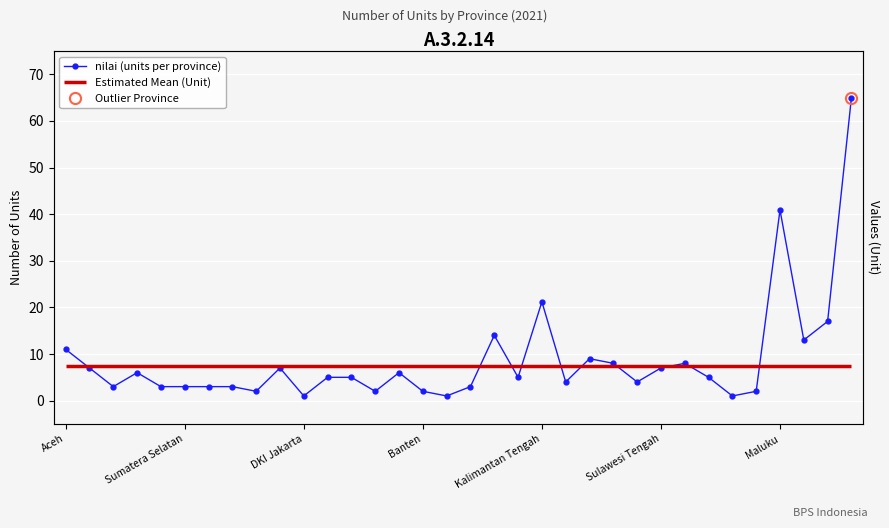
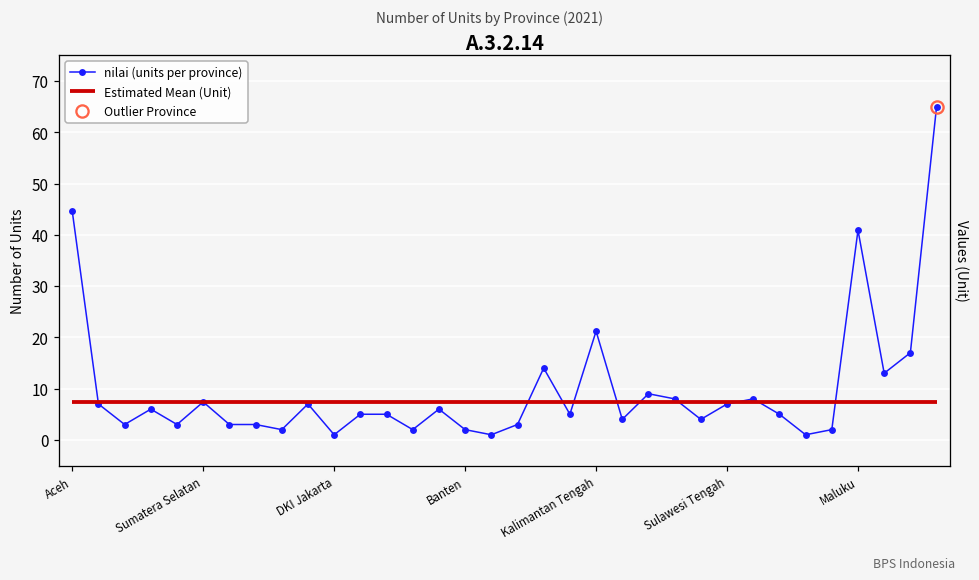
nilai (units per province), Aceh: 11 -> 45
nilai (units per province), Sumatera Selatan: 3 -> 7
